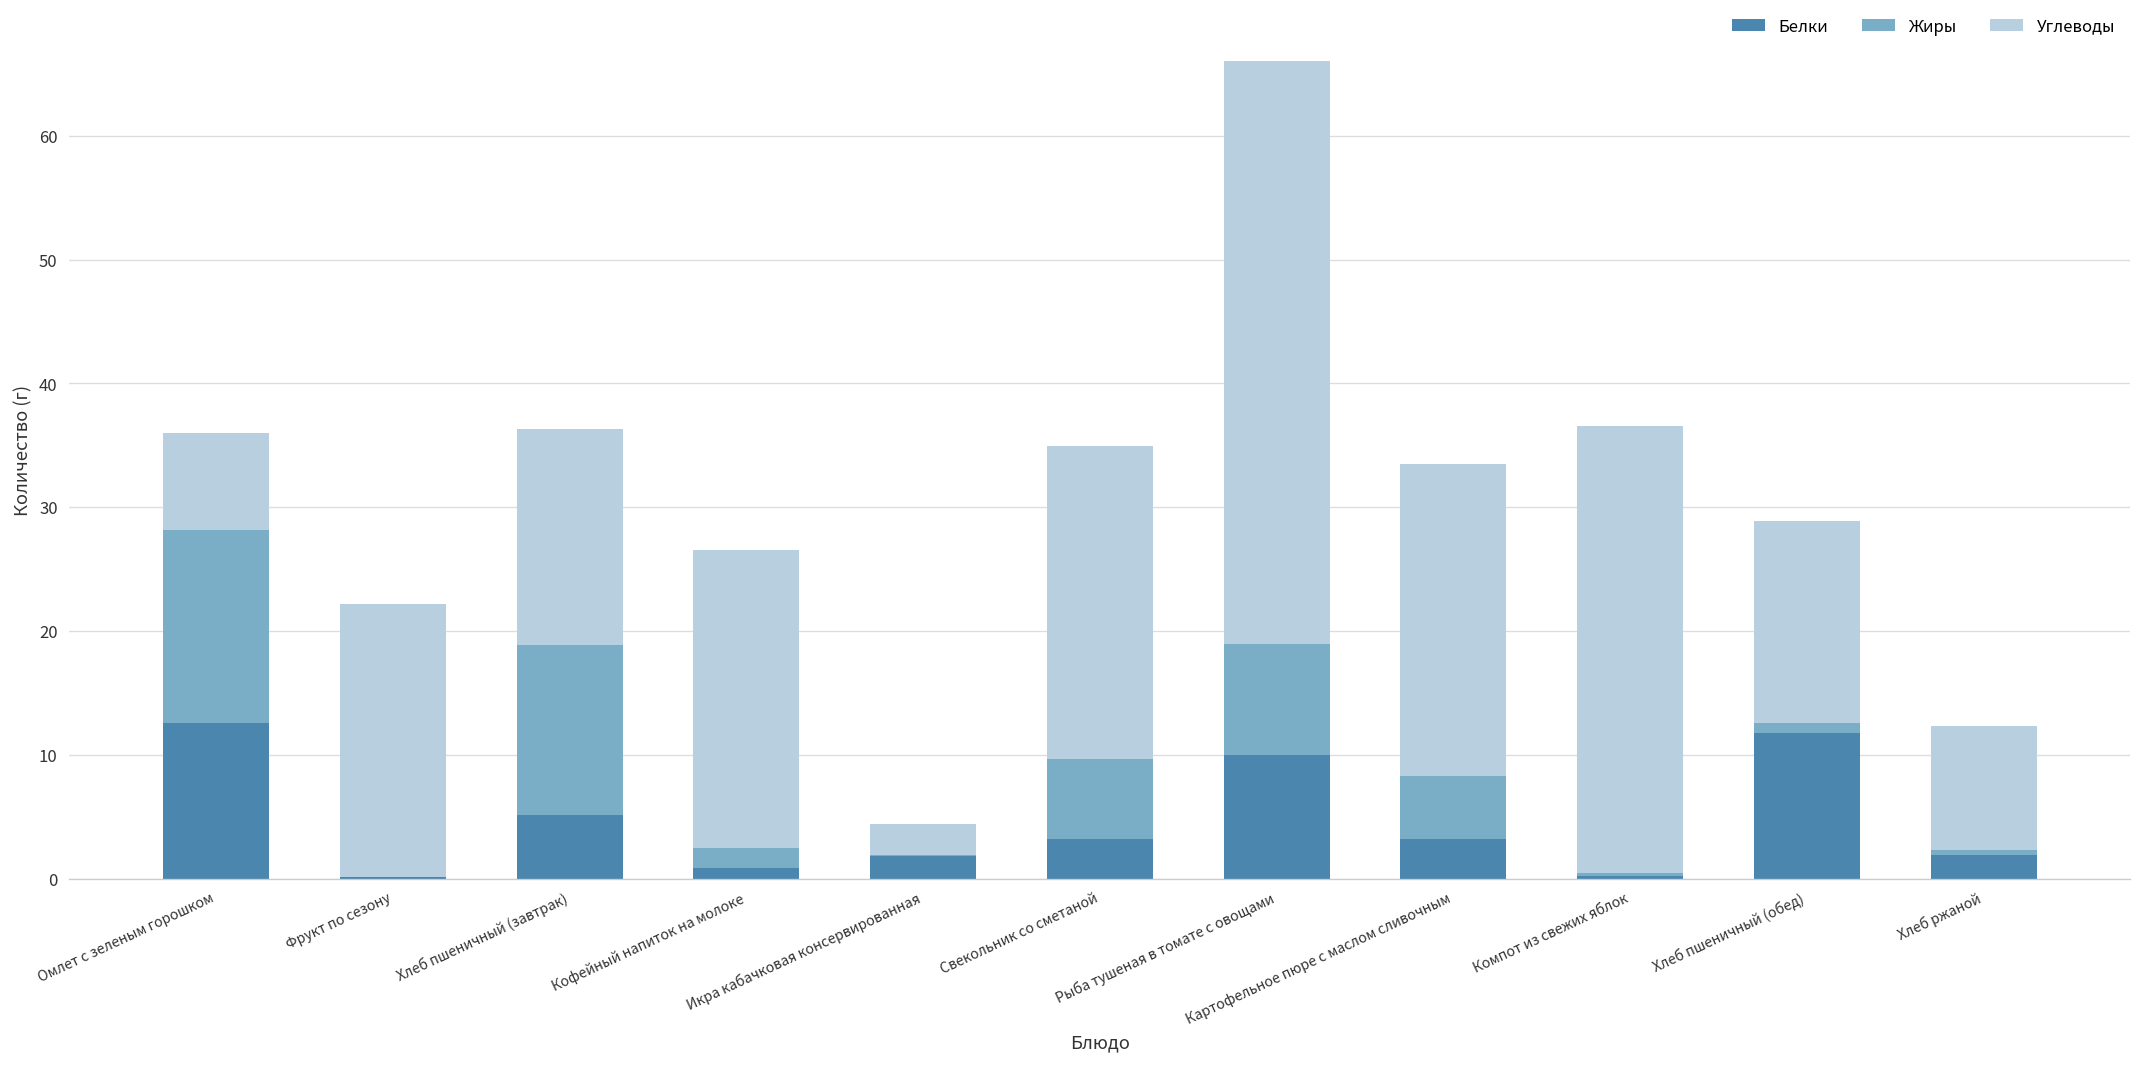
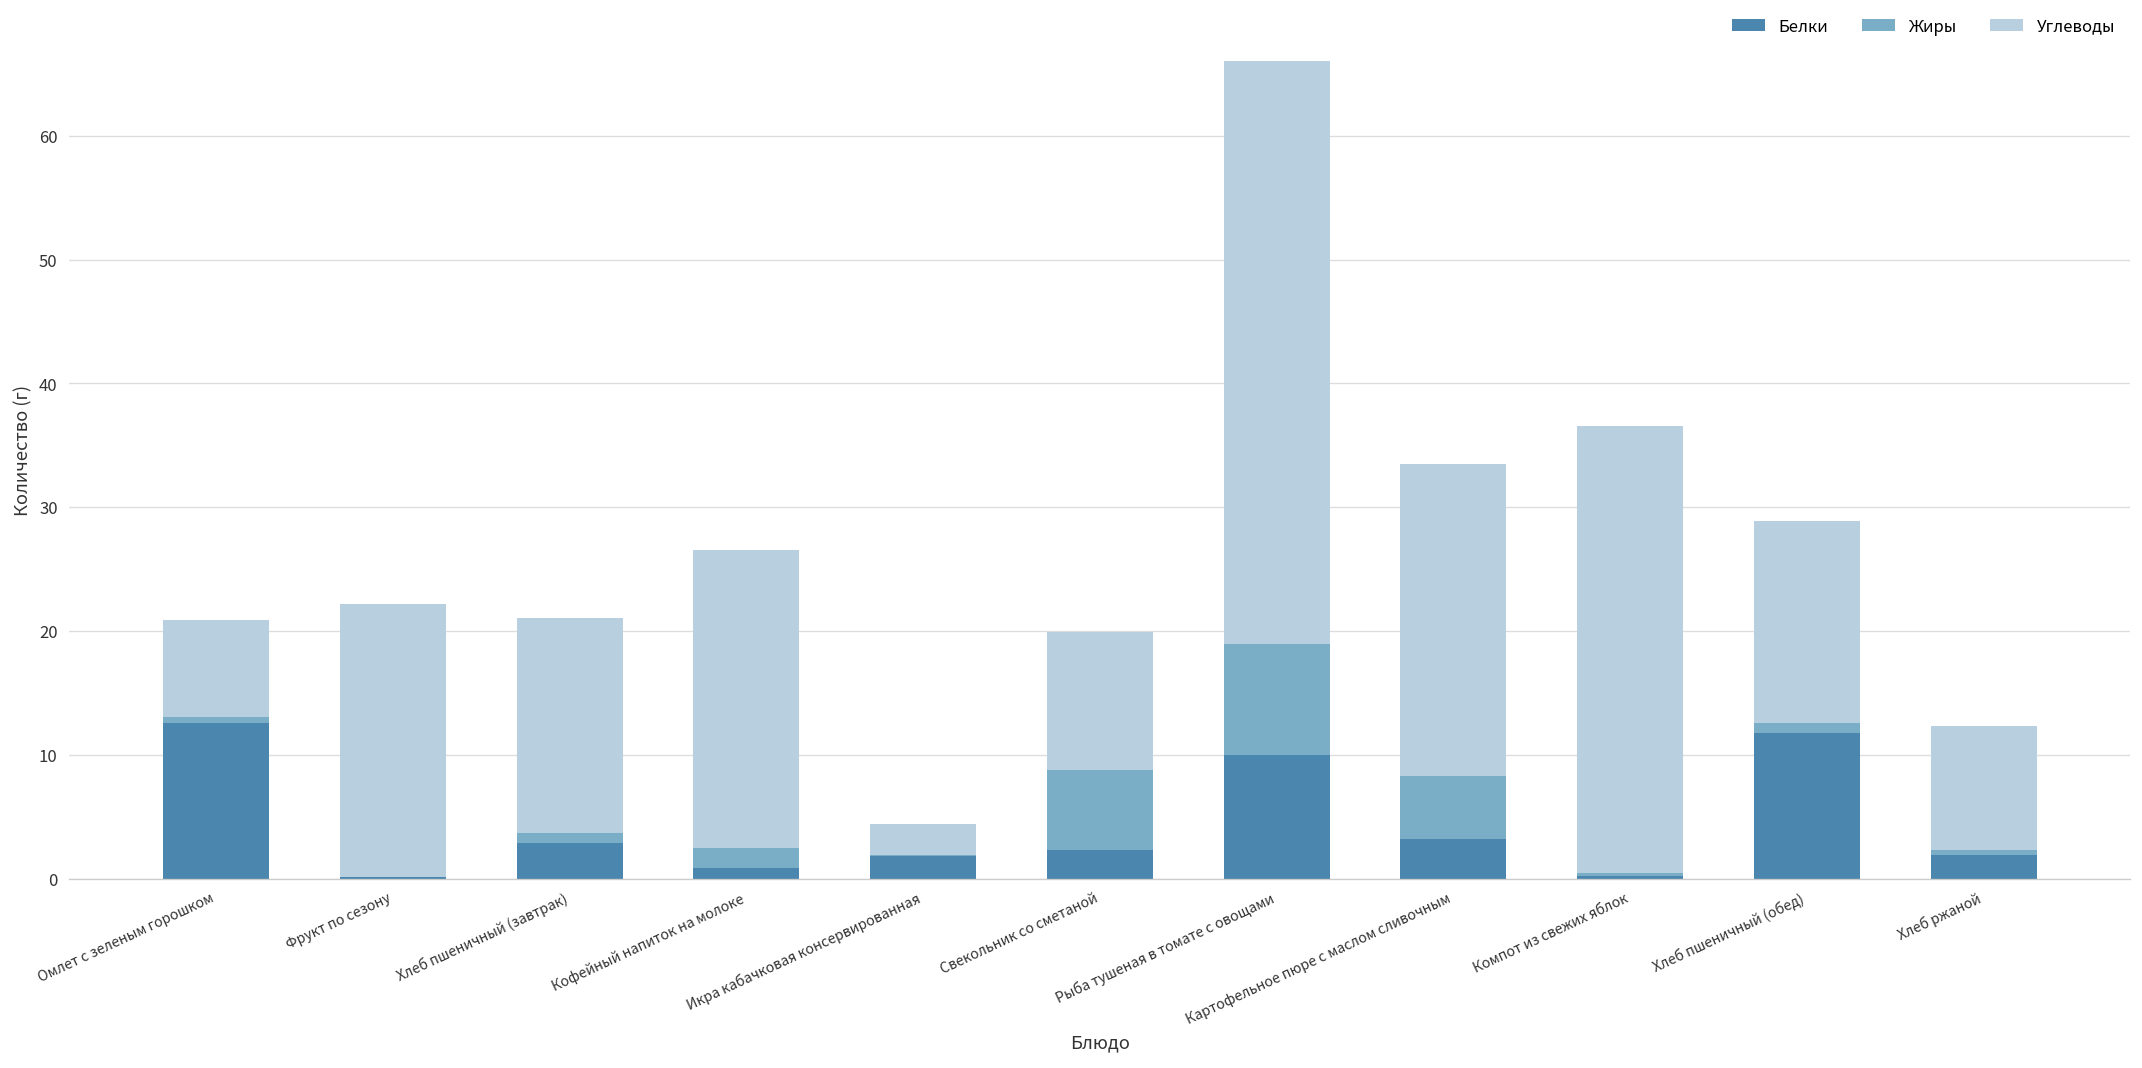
Жиры, Омлет с зеленым горошком: 15.6 -> 0.5
Белки, Хлеб пшеничный (завтрак): 5.2 -> 2.9
Жиры, Хлеб пшеничный (завтрак): 13.7 -> 0.8
Белки, Свекольник со сметаной: 3.3 -> 2.4
Углеводы, Свекольник со сметаной: 25.3 -> 11.2
